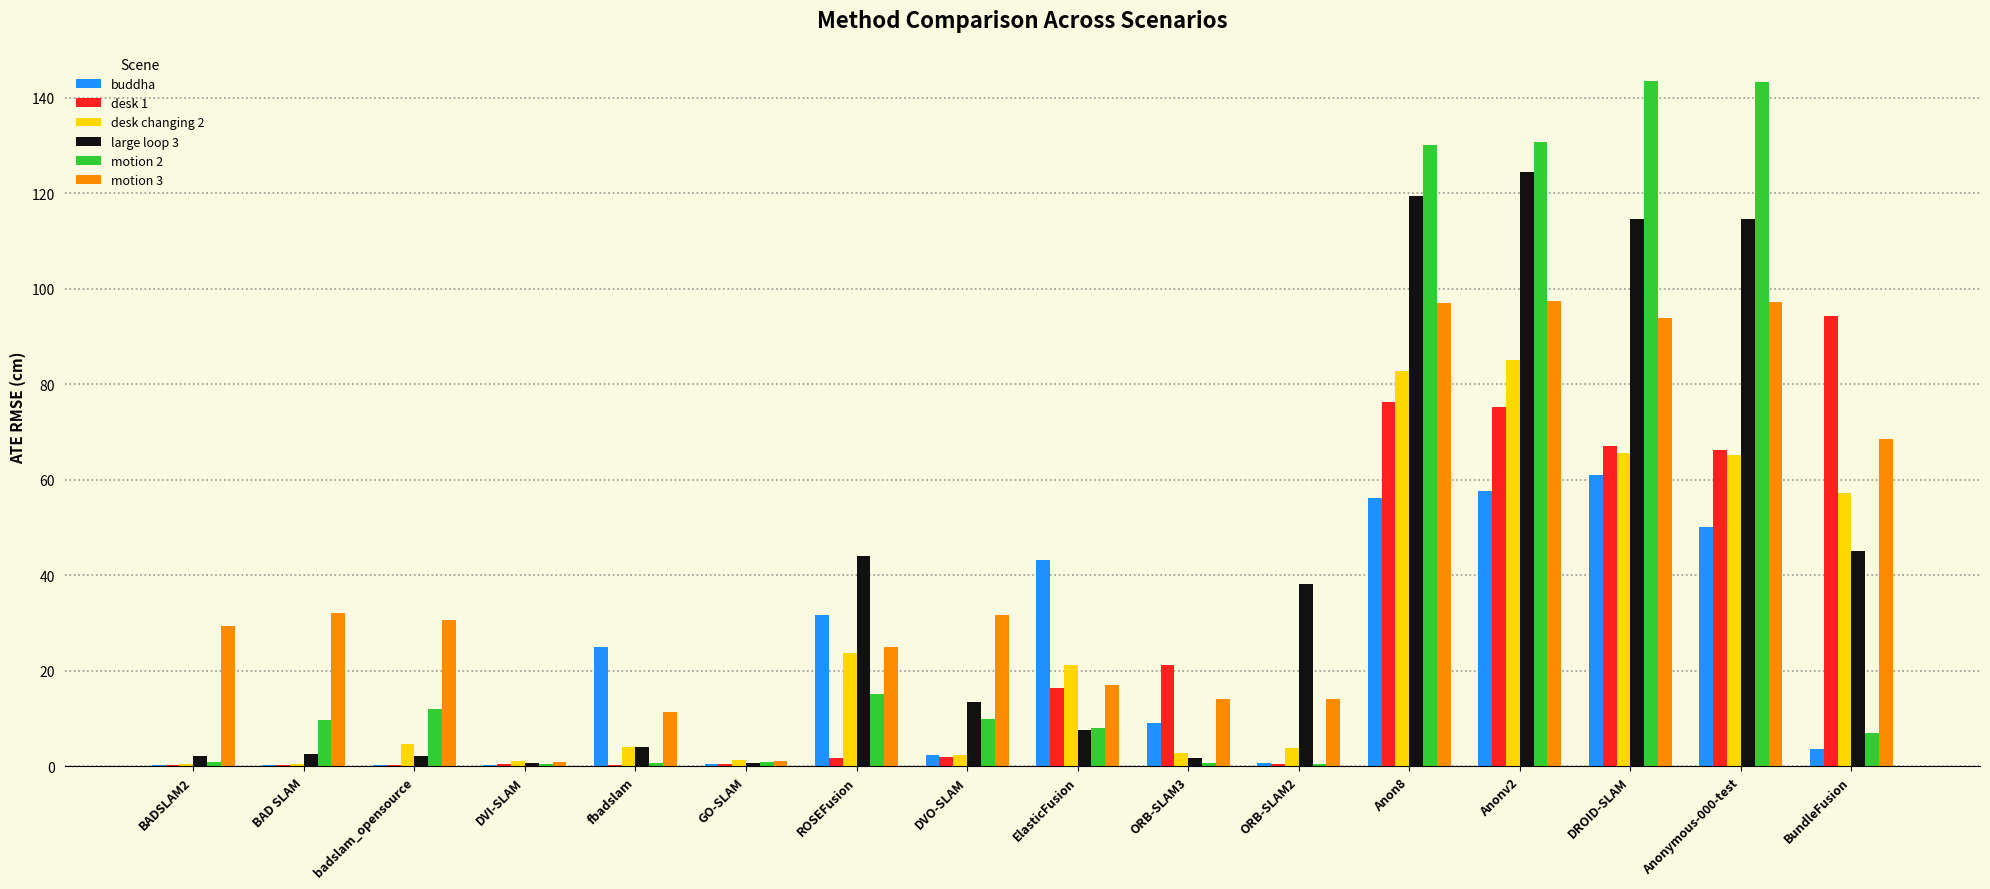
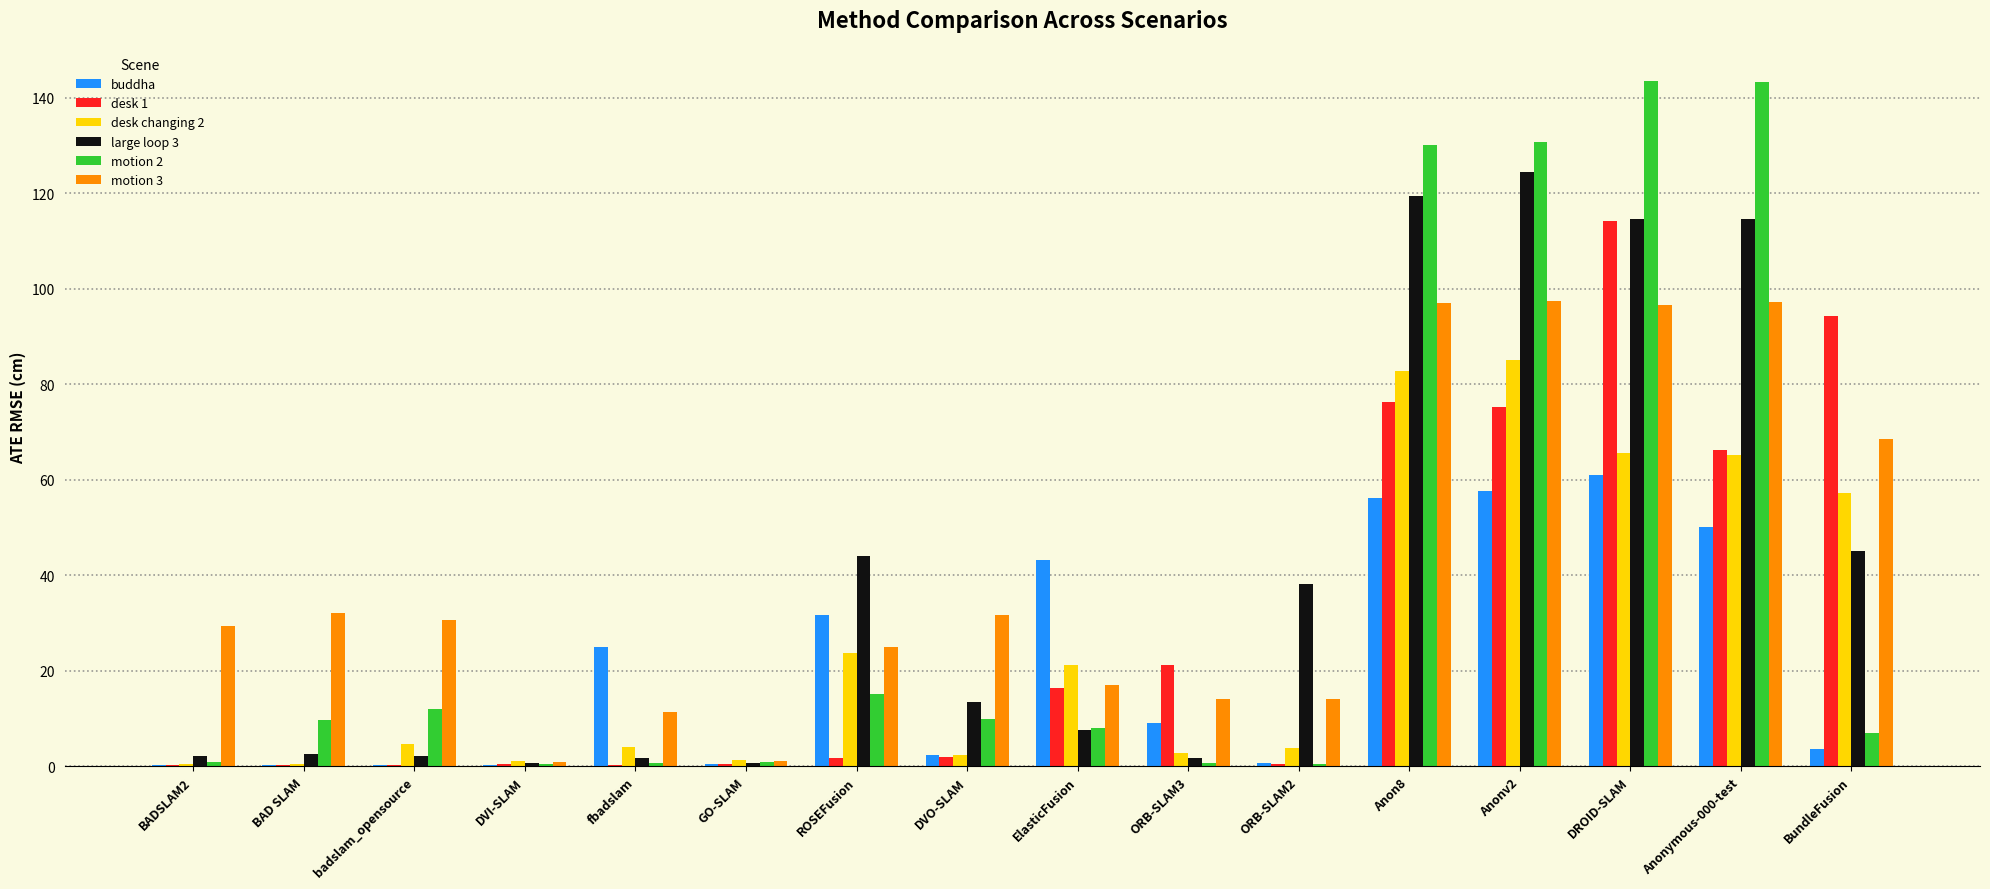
large loop 3, fbadslam: 4 -> 2
desk 1, DROID-SLAM: 67 -> 114
motion 3, DROID-SLAM: 94 -> 97
